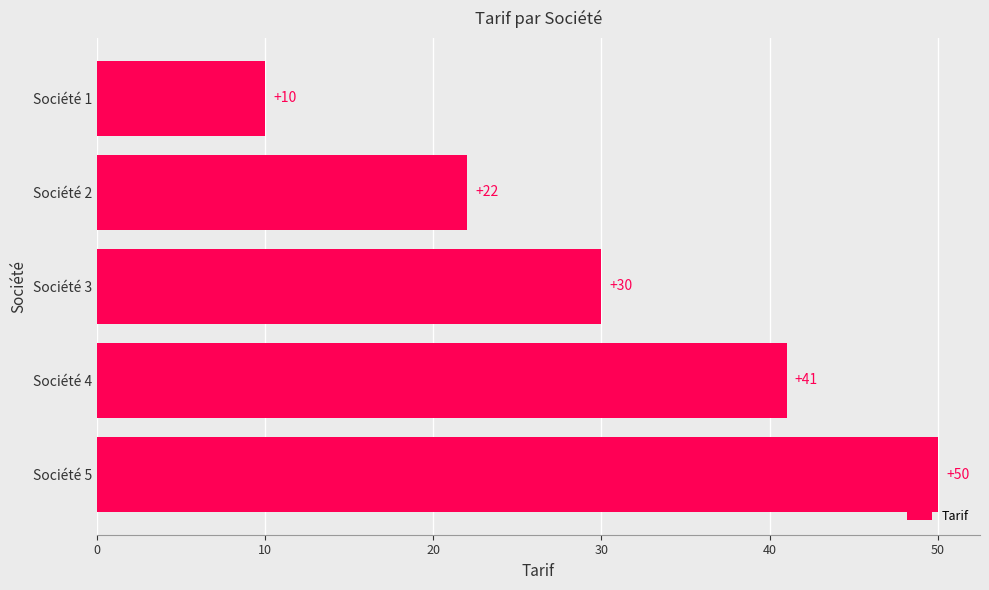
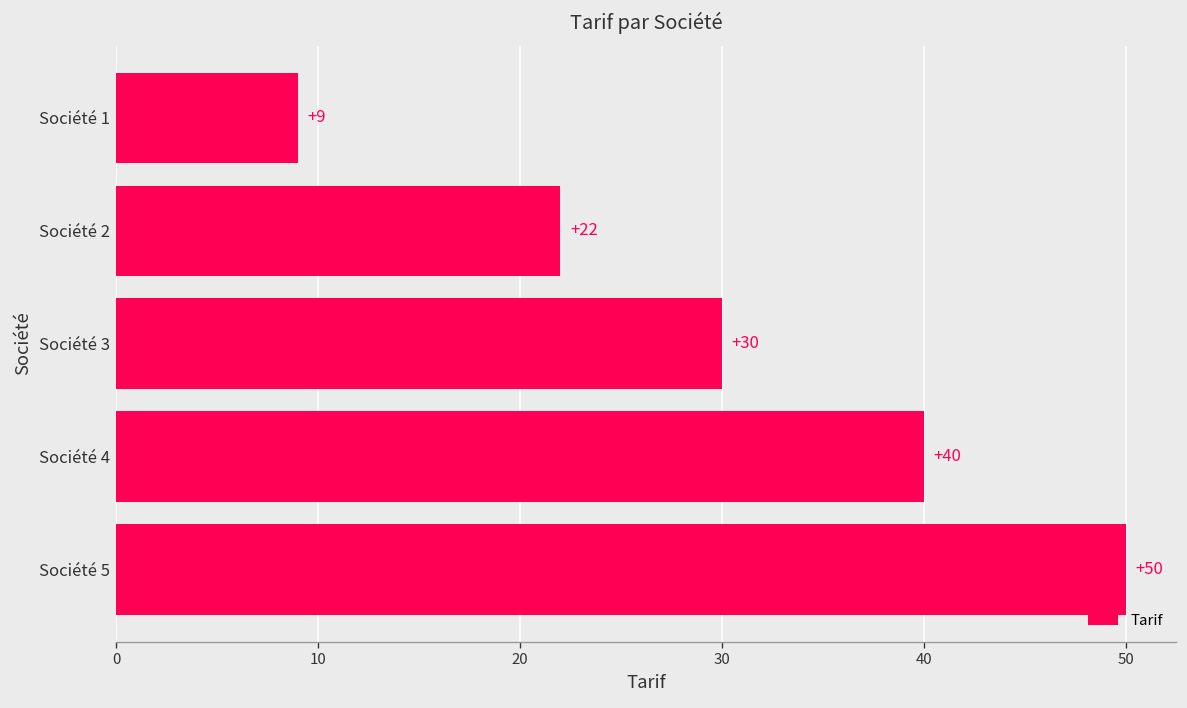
Société 1: +10 -> +9
Société 4: +41 -> +40
